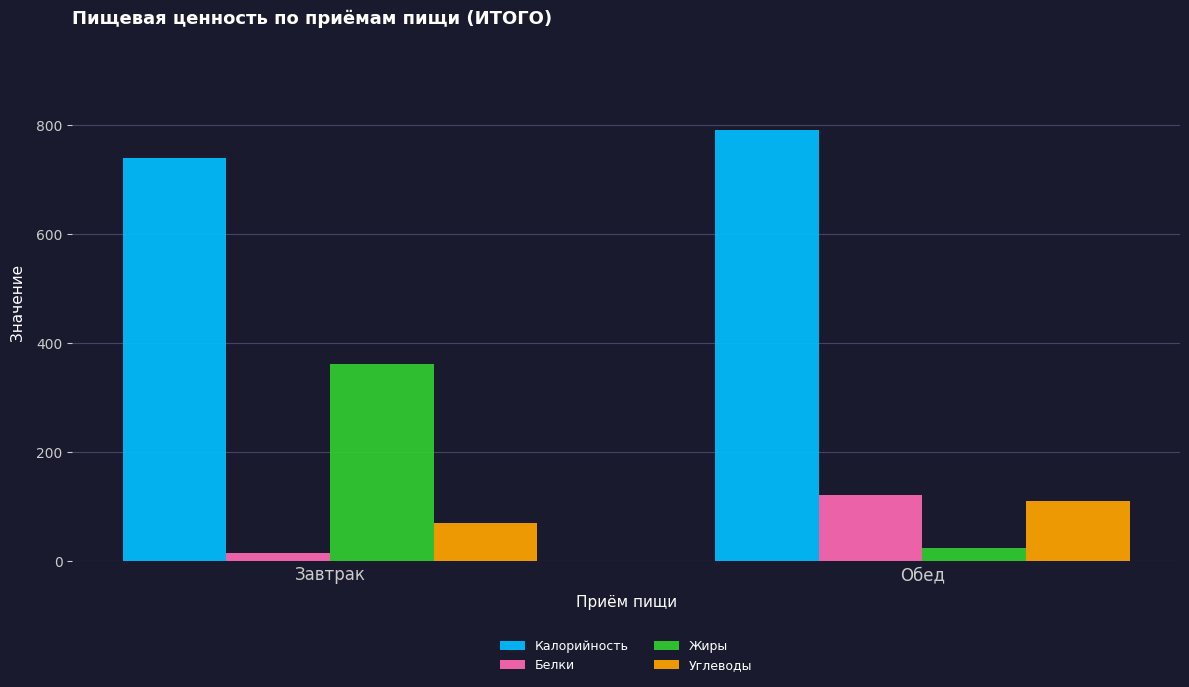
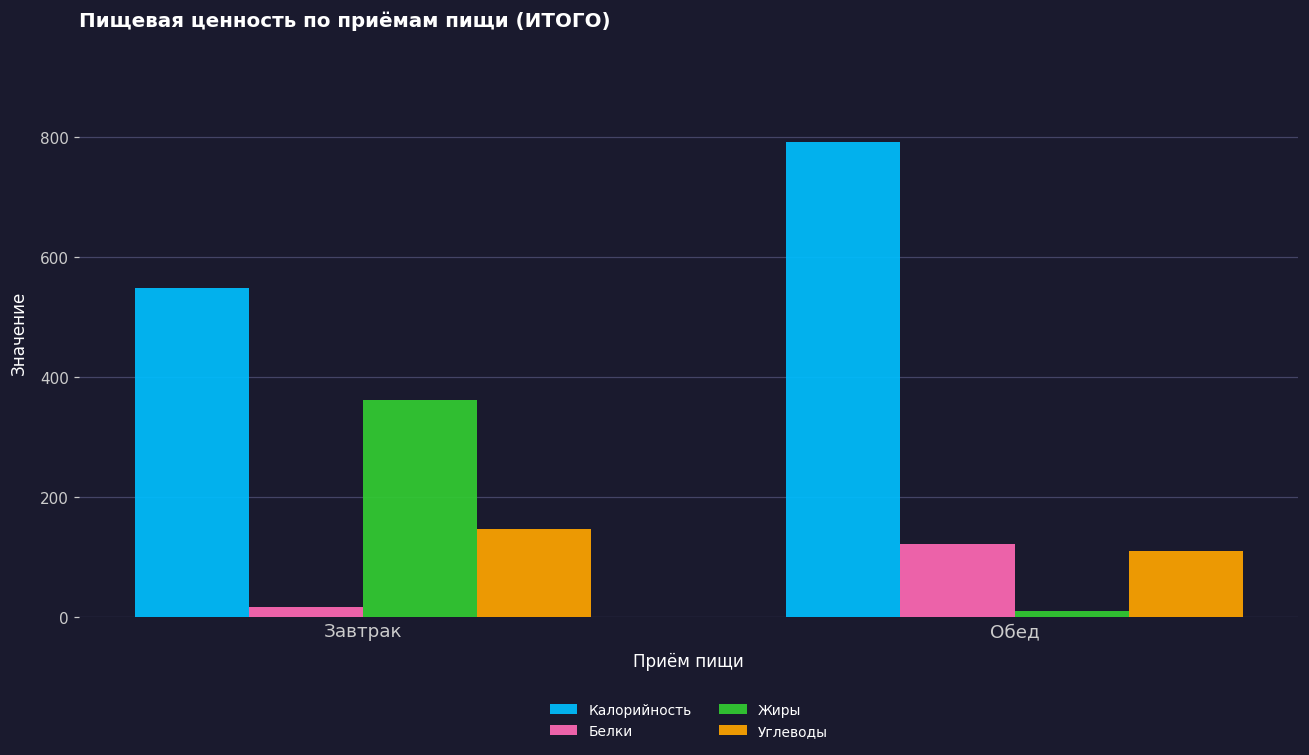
Калорийность, Завтрак: 740 -> 550
Углеводы, Завтрак: 70 -> 150
Жиры, Обед: 20 -> 10
